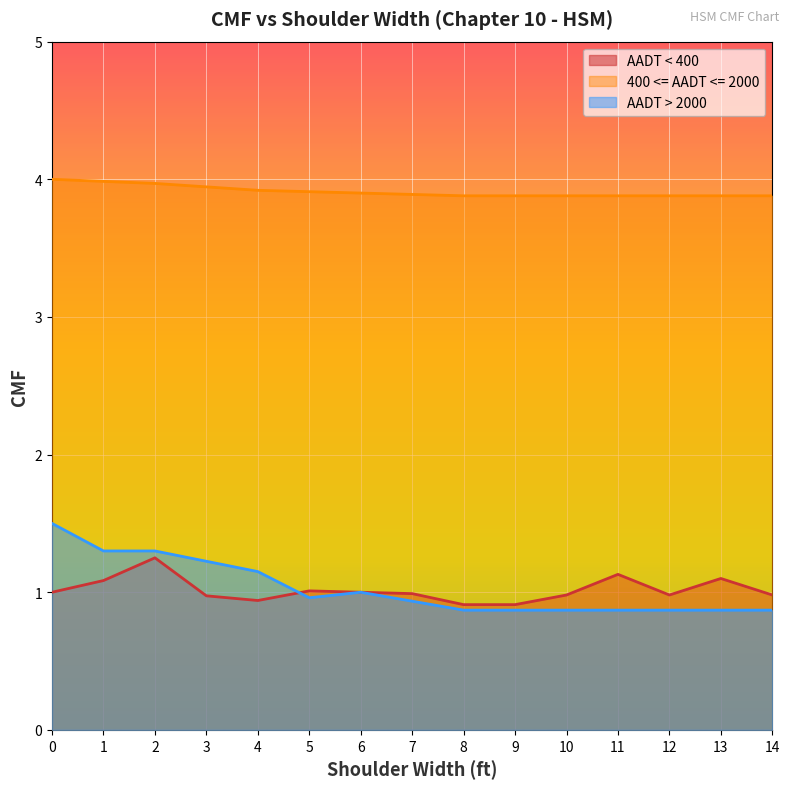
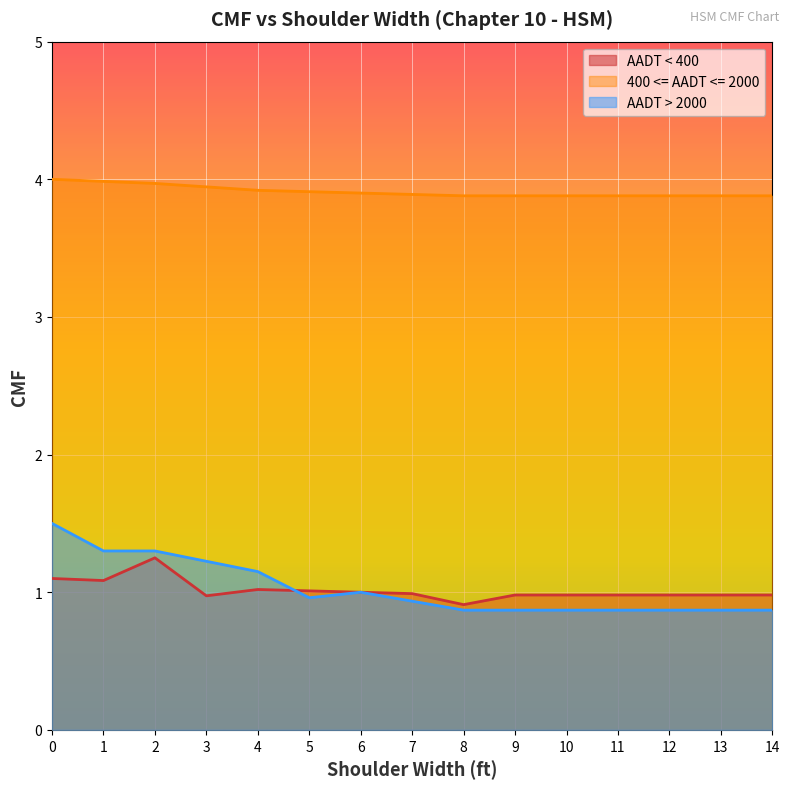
AADT < 400, 0: 1.0 -> 1.1
AADT < 400, 4: 0.94 -> 1.02
AADT < 400, 9: 0.91 -> 0.98
AADT < 400, 11: 1.13 -> 0.98
AADT < 400, 13: 1.10 -> 0.98
